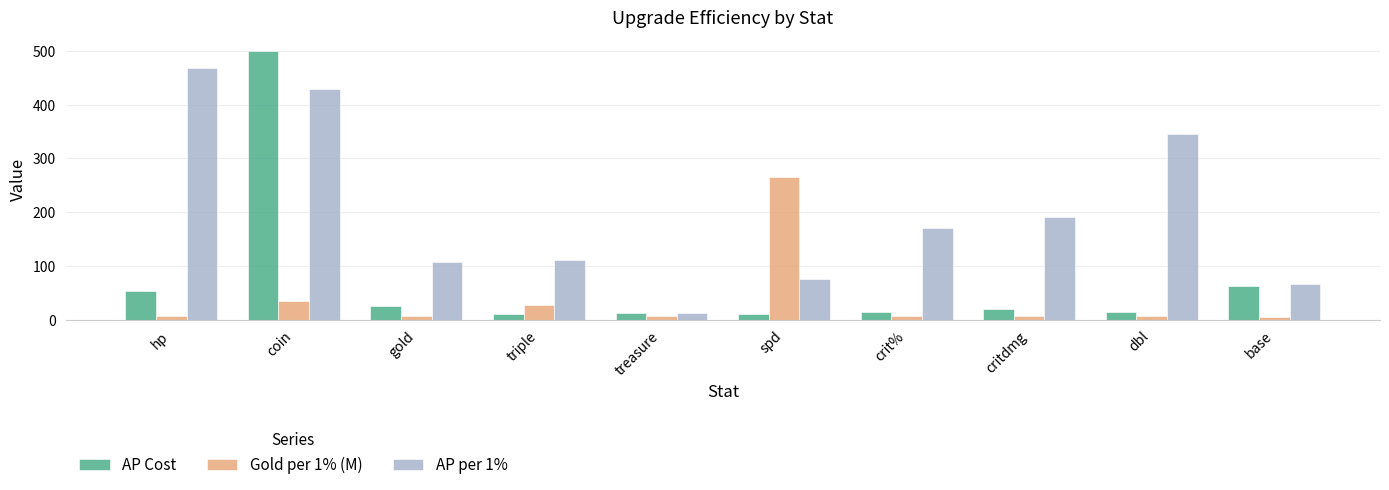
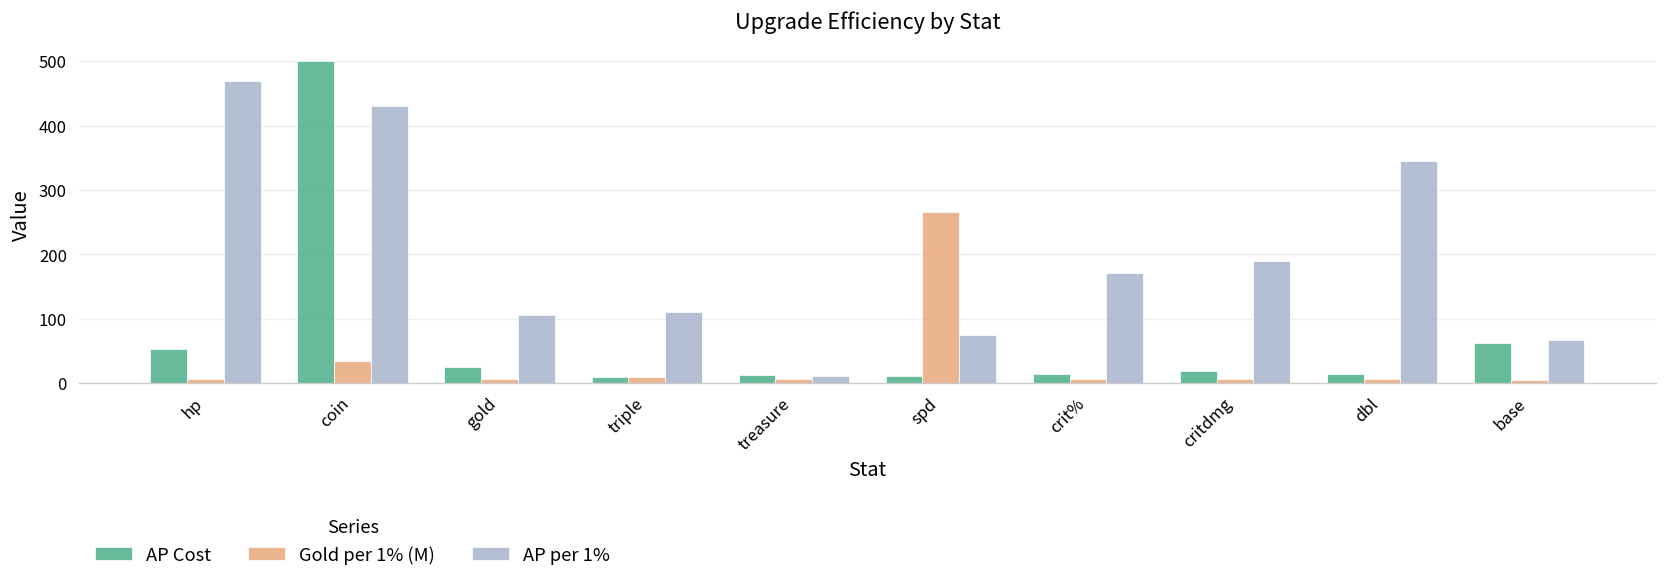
Gold per 1% (M), triple: 30 -> 10
